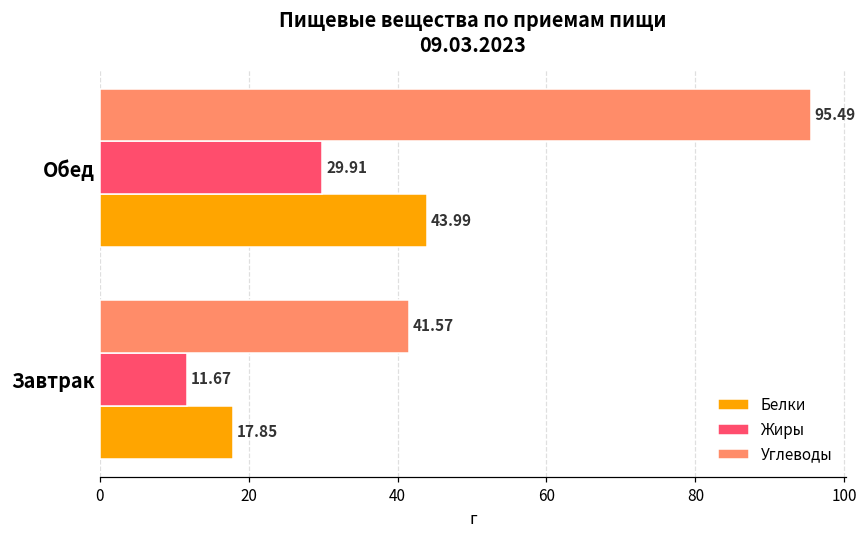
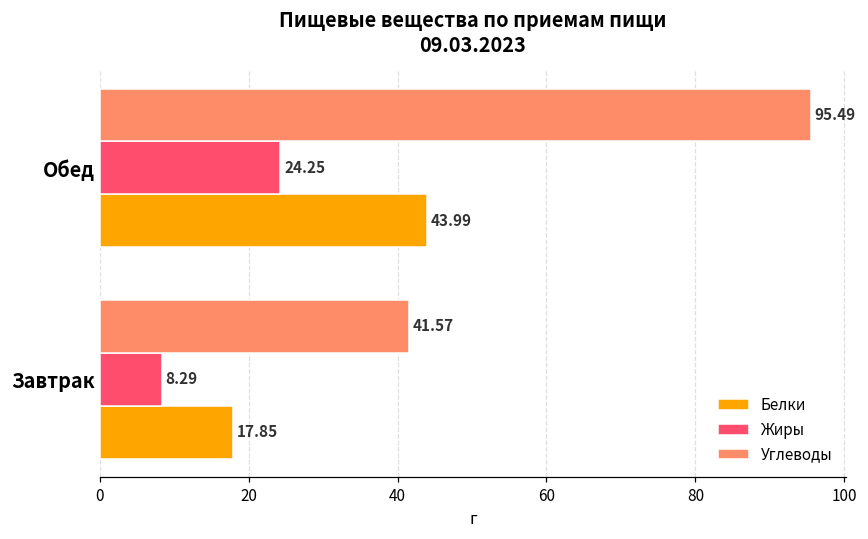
Жиры, Обед: 29.91 -> 24.25
Жиры, Завтрак: 11.67 -> 8.29
